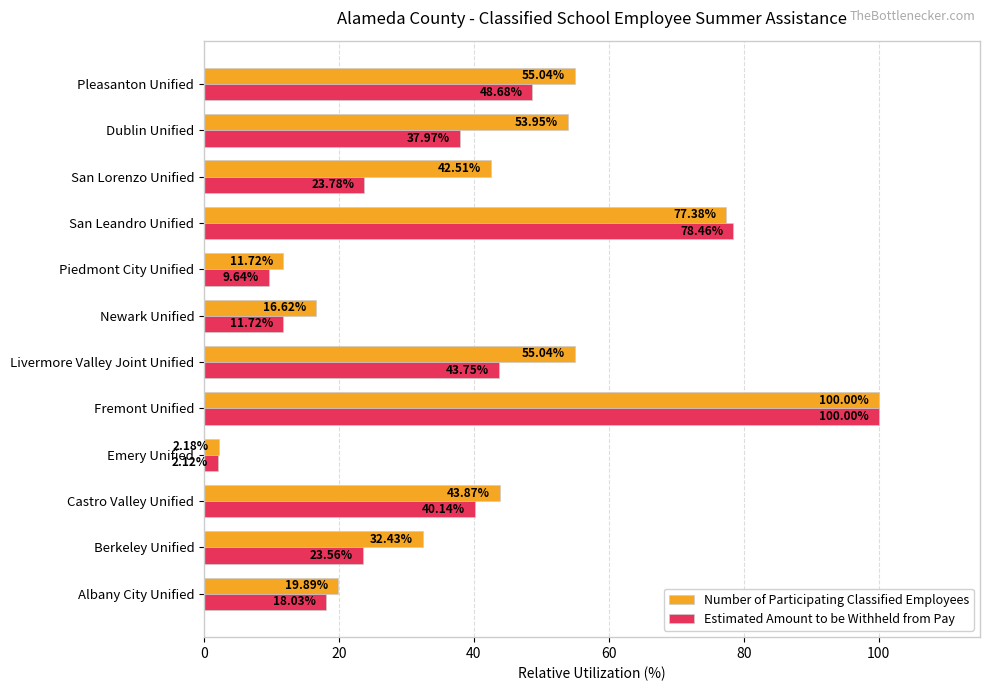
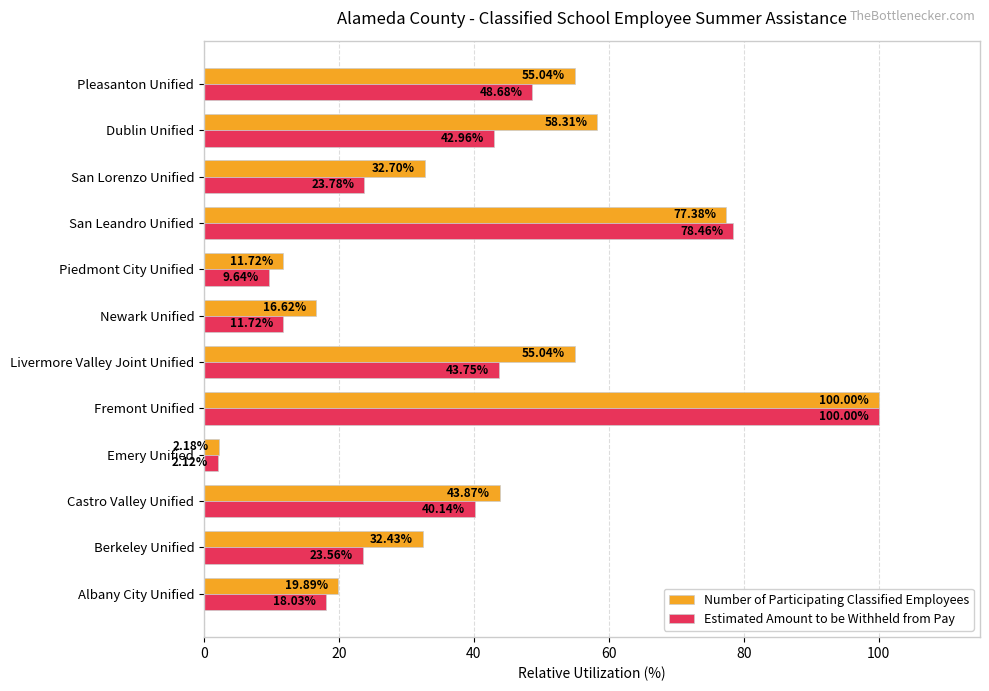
Number of Participating Classified Employees, Dublin Unified: 53.95% -> 58.31%
Estimated Amount to be Withheld from Pay, Dublin Unified: 37.97% -> 42.96%
Number of Participating Classified Employees, San Lorenzo Unified: 42.51% -> 32.70%
